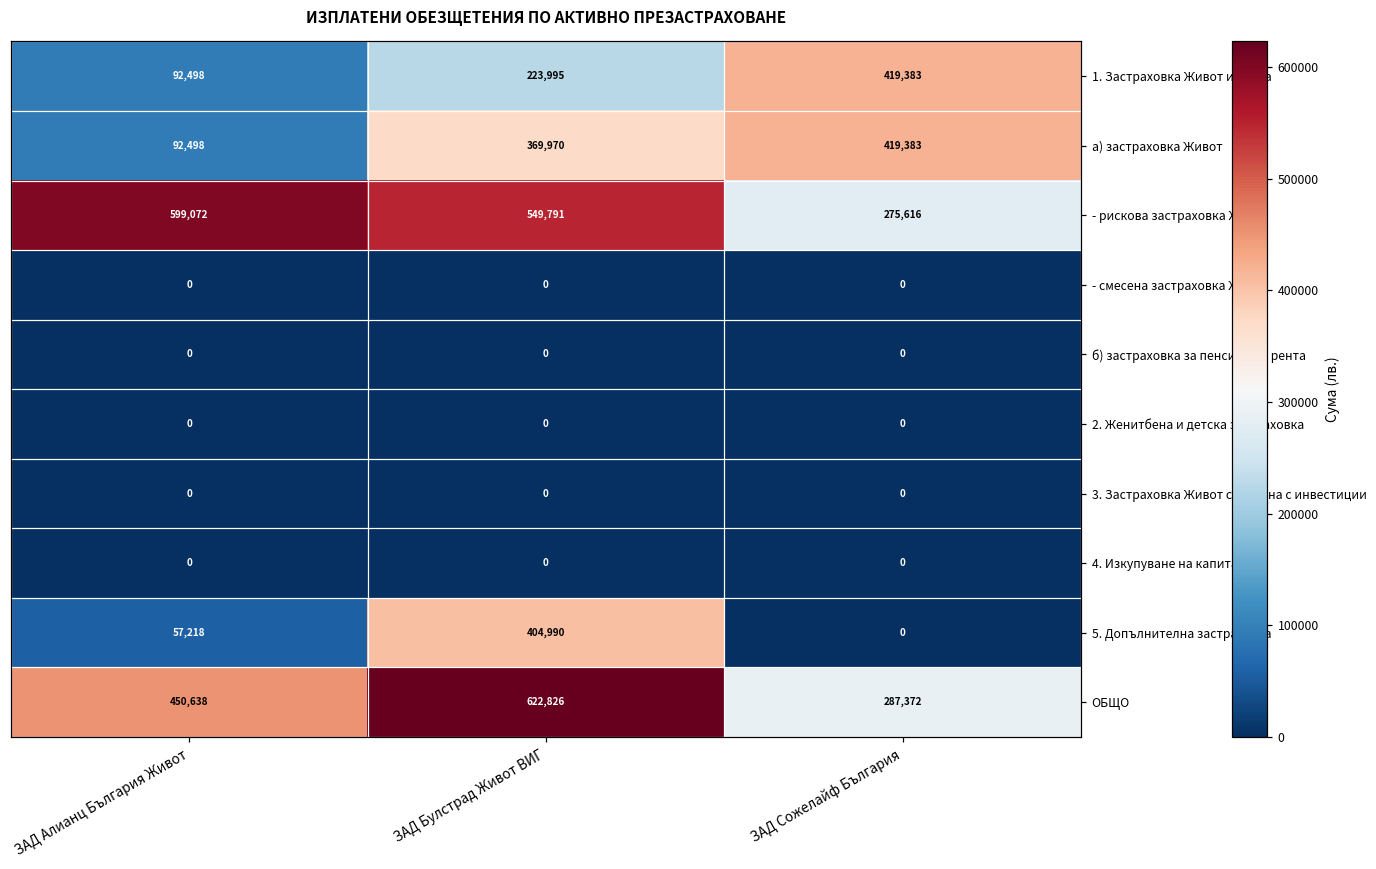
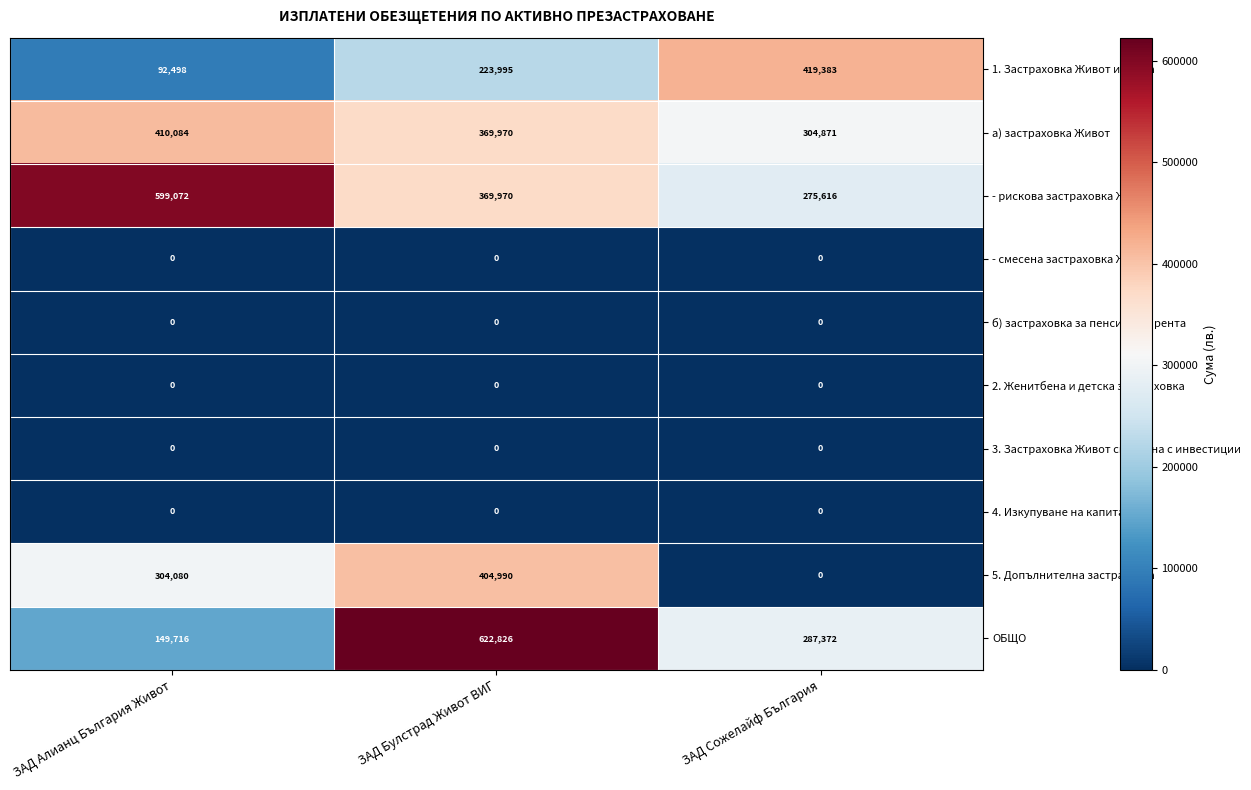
а) застраховка Живот, ЗАД Алианц България Живот: 92,498 -> 410,084
а) застраховка Живот, ЗАД Сожелайф България: 419,383 -> 304,871
- рискова застраховка Живот, ЗАД Булстрад Живот ВИГ: 549,791 -> 369,970
5. Допълнителна застраховка, ЗАД Алианц България Живот: 57,218 -> 304,080
ОБЩО, ЗАД Алианц България Живот: 450,638 -> 149,716
